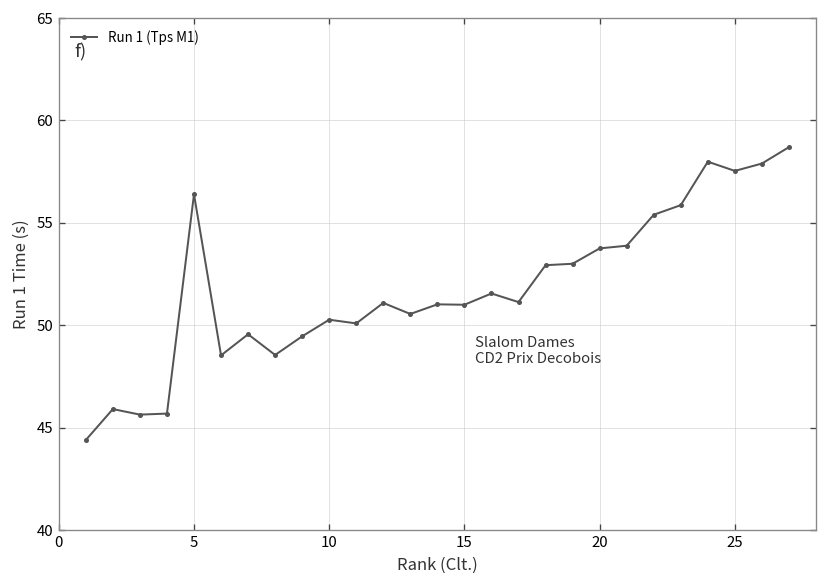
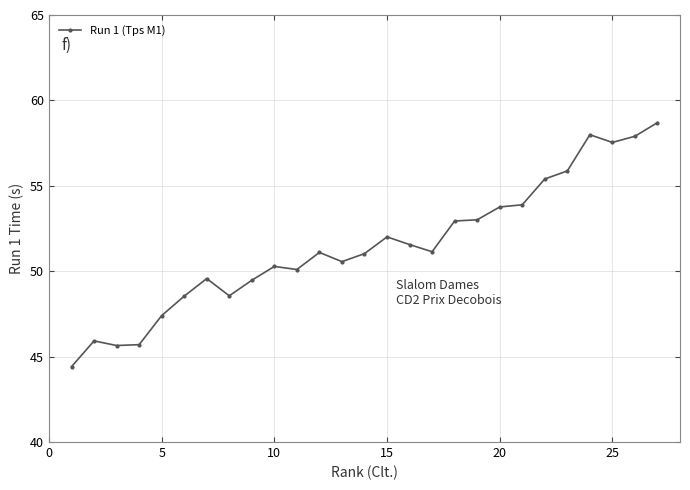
5: 56.4 -> 47.4
15: 51.0 -> 52.0
